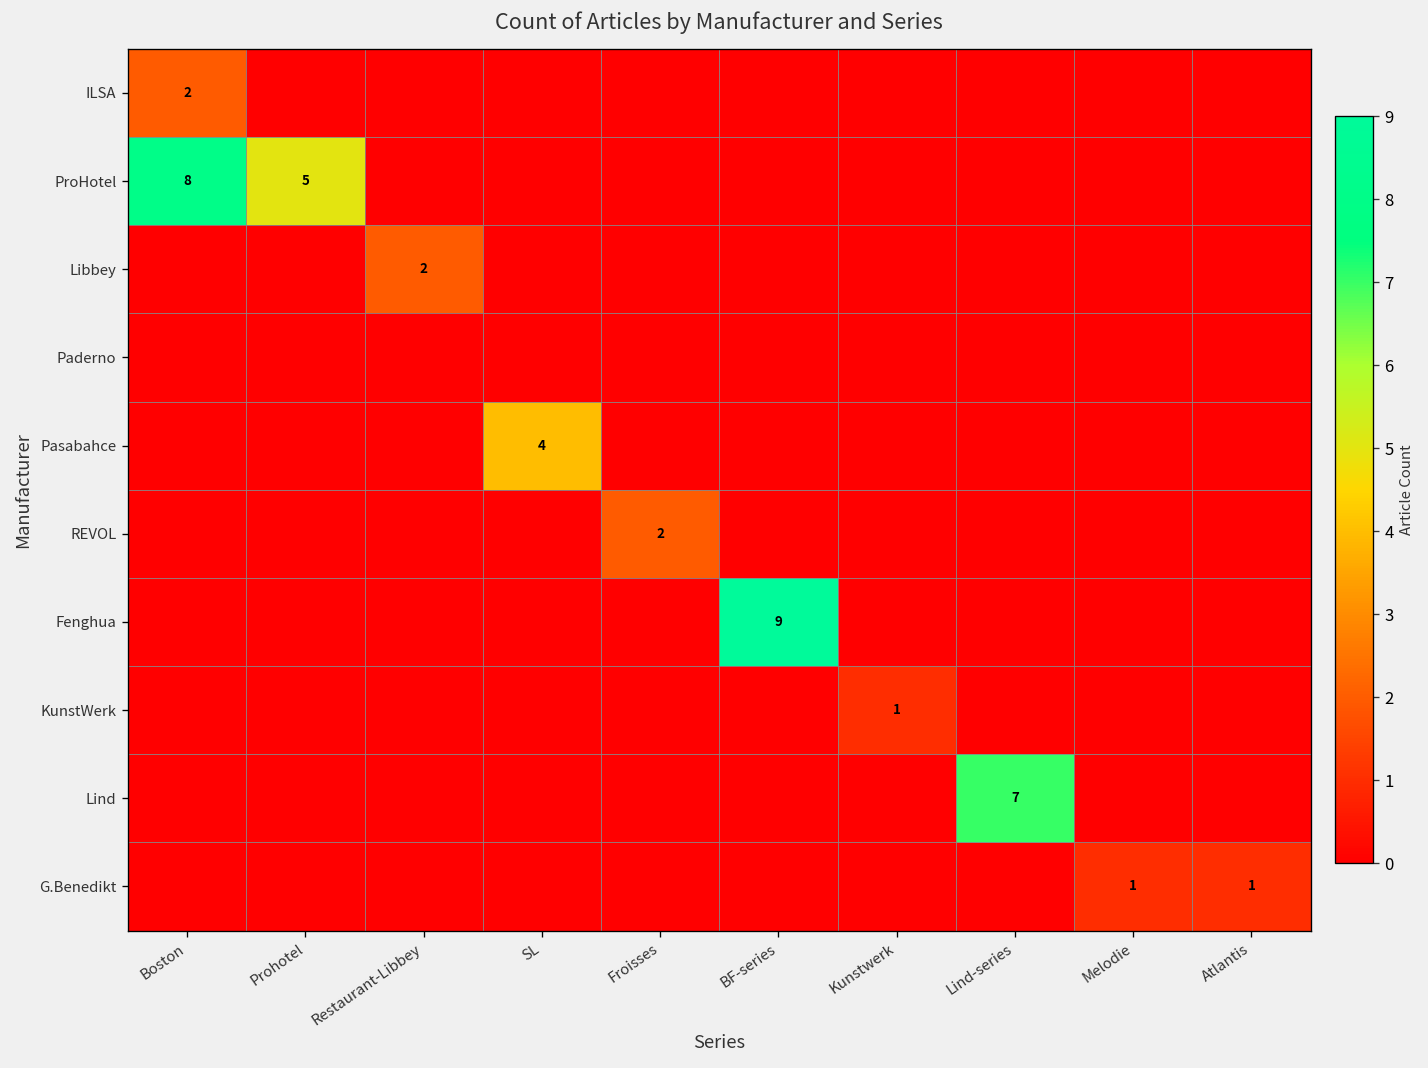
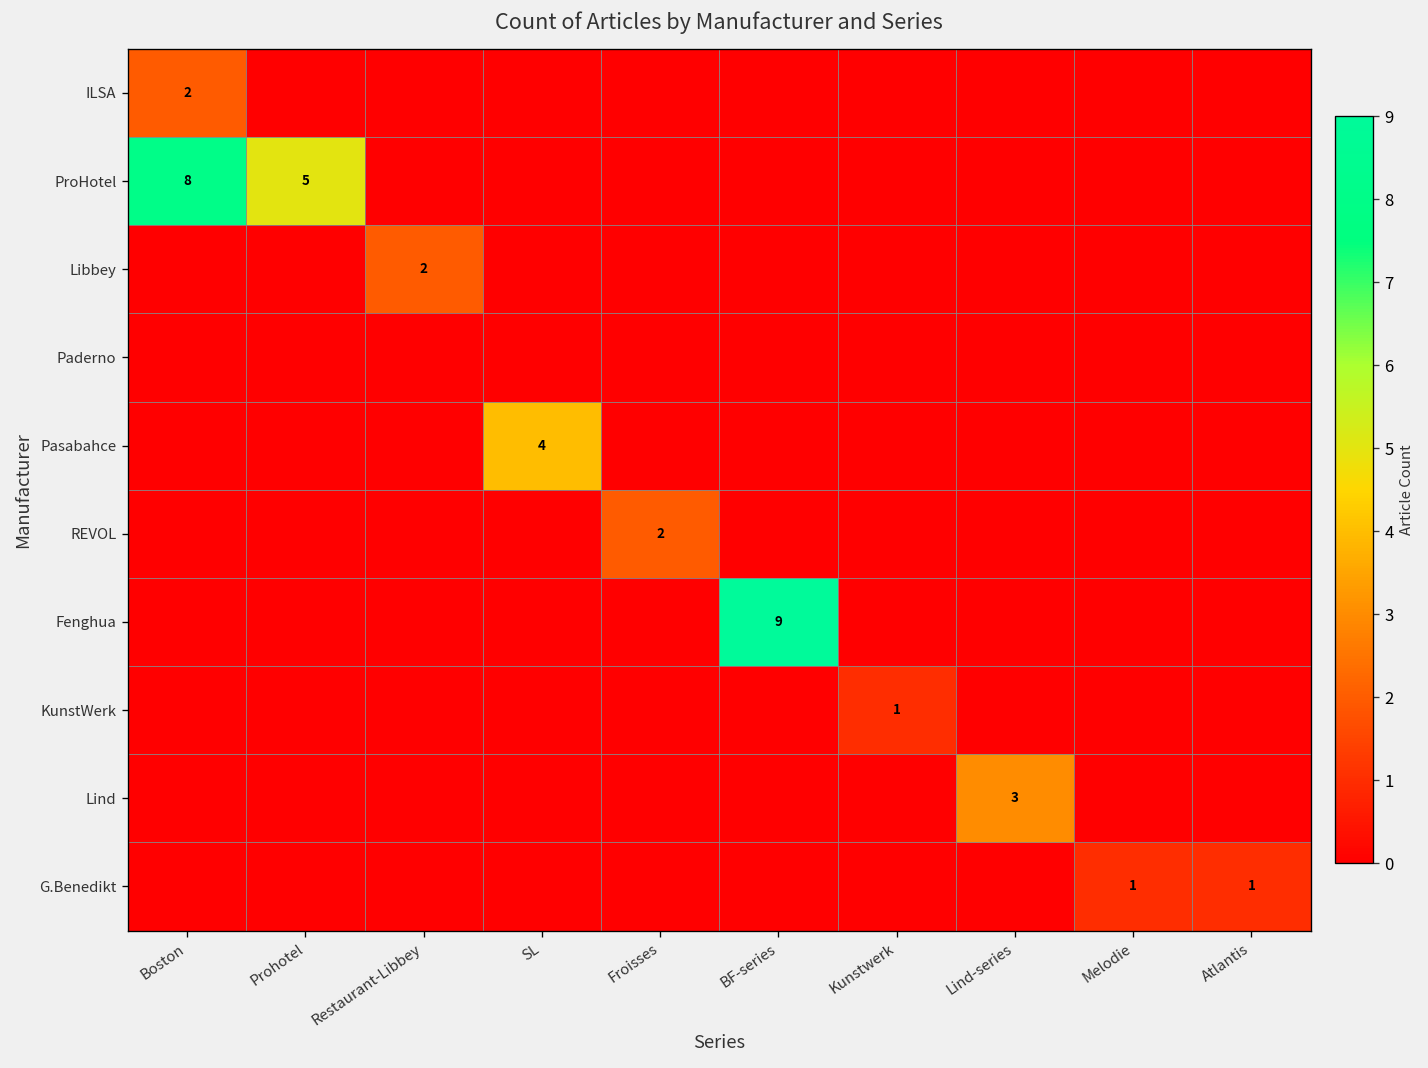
Lind, Lind-series: 7 -> 3
